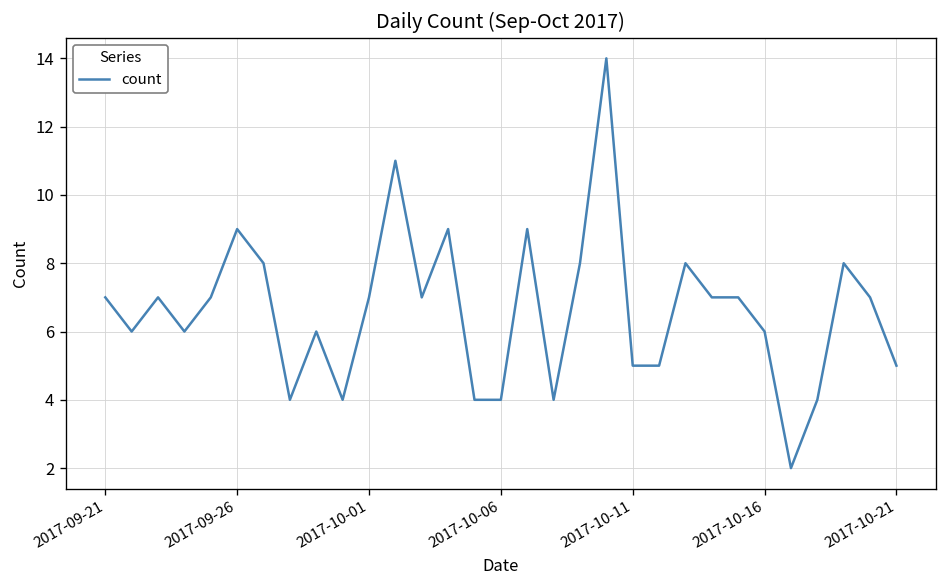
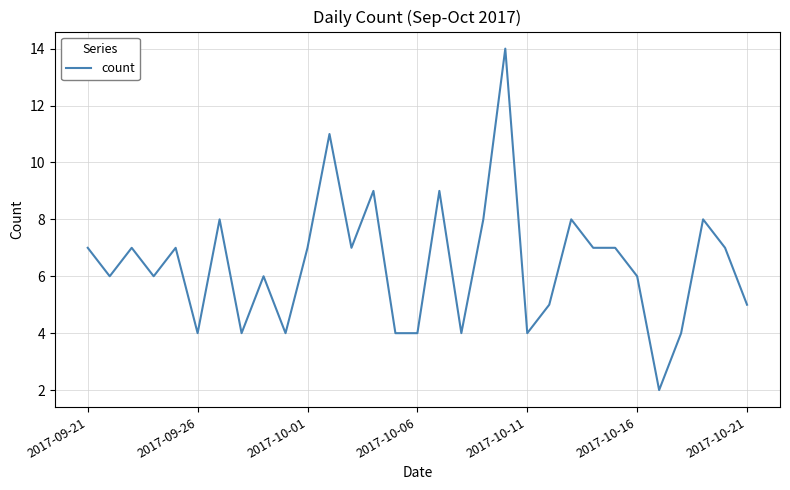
2017-09-26: 9 -> 4
2017-10-11: 5 -> 4
